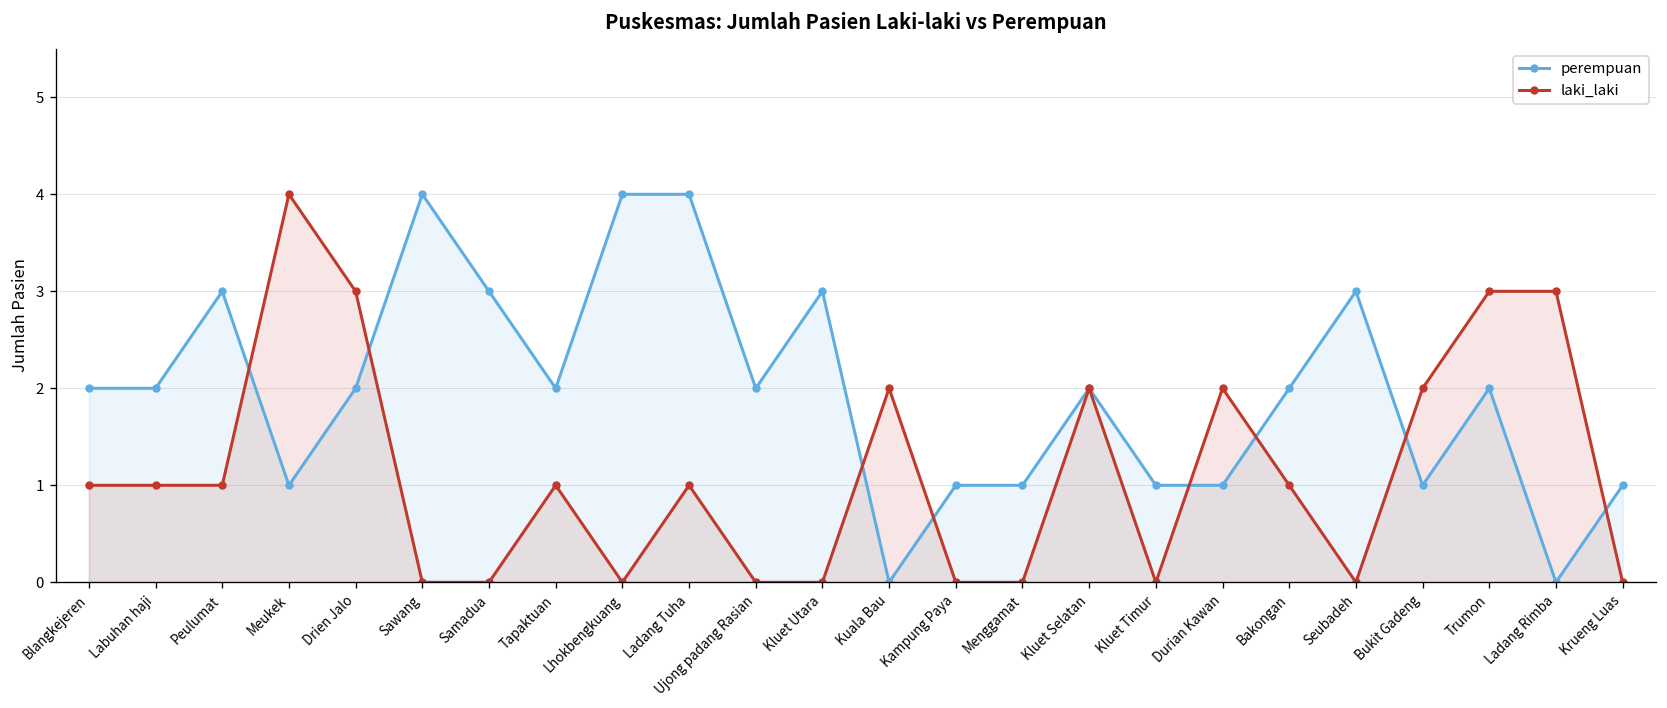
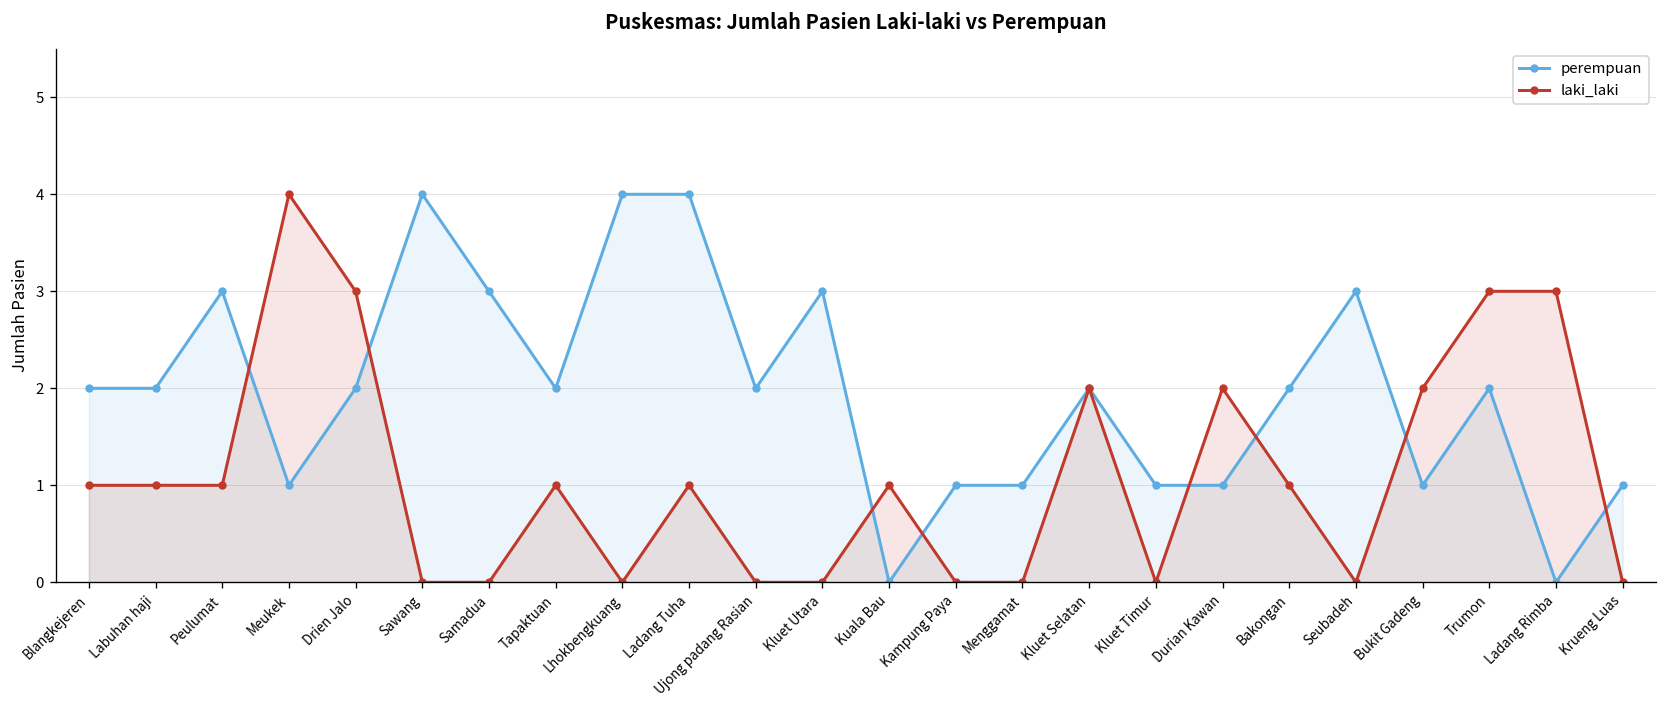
laki_laki, Kuala Bau: 2 -> 1
